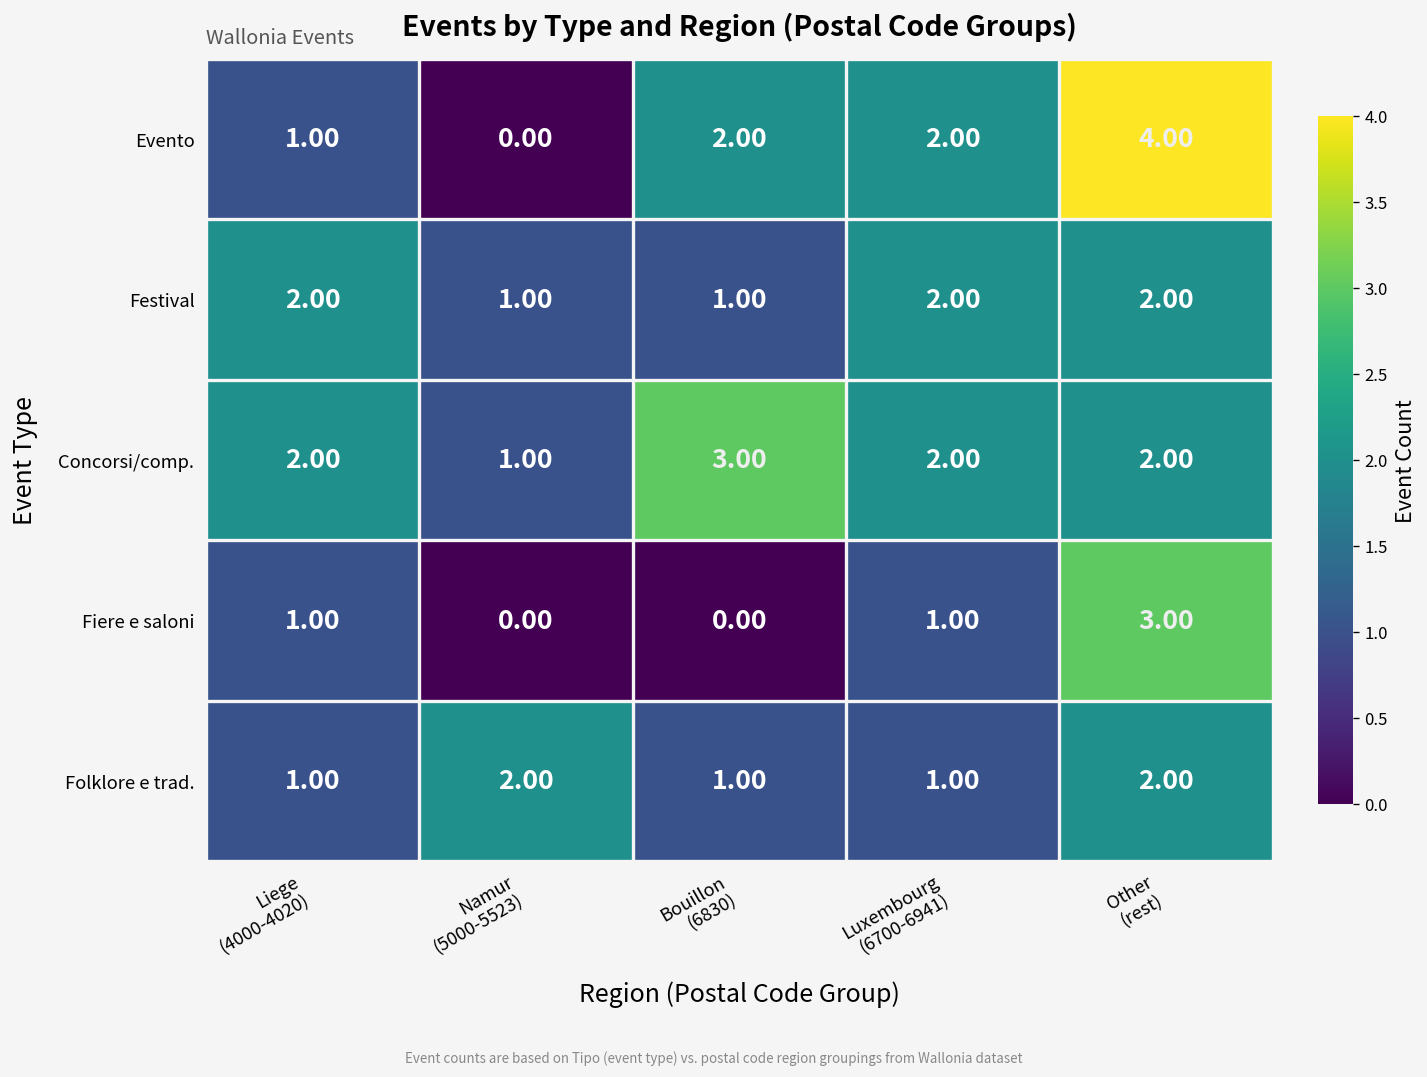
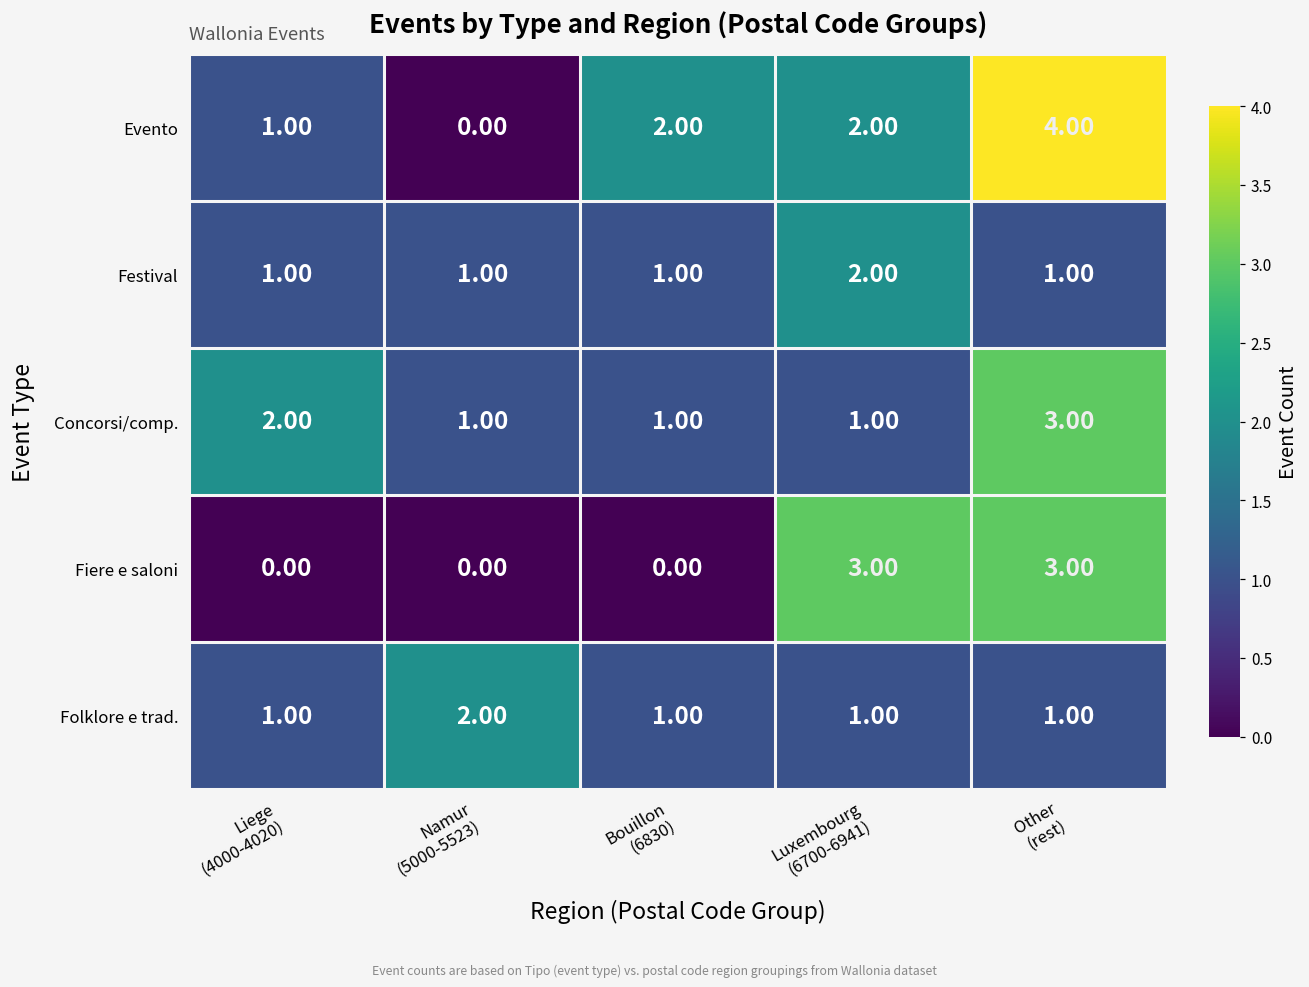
Festival, Liege (4000-4020): 2.00 -> 1.00
Festival, Other (rest): 2.00 -> 1.00
Concorsi/comp., Bouillon (6830): 3.00 -> 1.00
Concorsi/comp., Luxembourg (6700-6941): 2.00 -> 1.00
Concorsi/comp., Other (rest): 2.00 -> 3.00
Fiere e saloni, Liege (4000-4020): 1.00 -> 0.00
Fiere e saloni, Luxembourg (6700-6941): 1.00 -> 3.00
Folklore e trad., Other (rest): 2.00 -> 1.00
